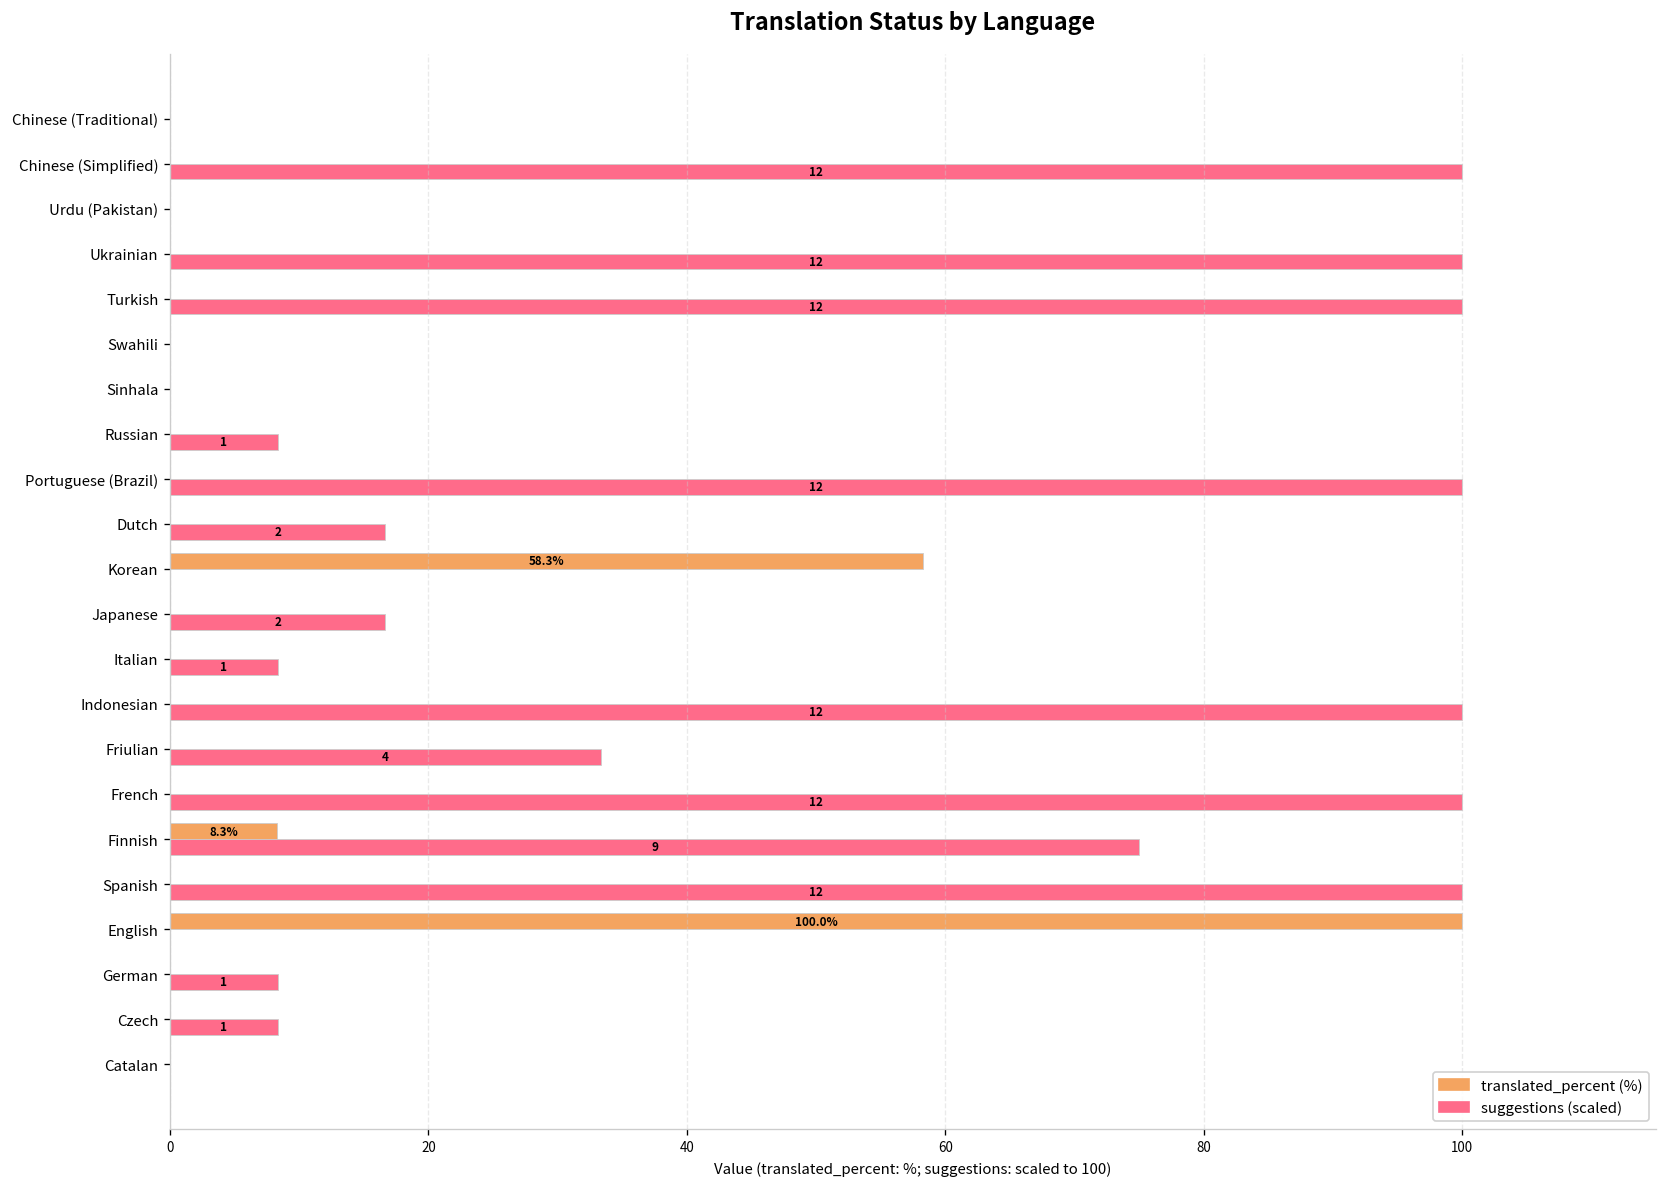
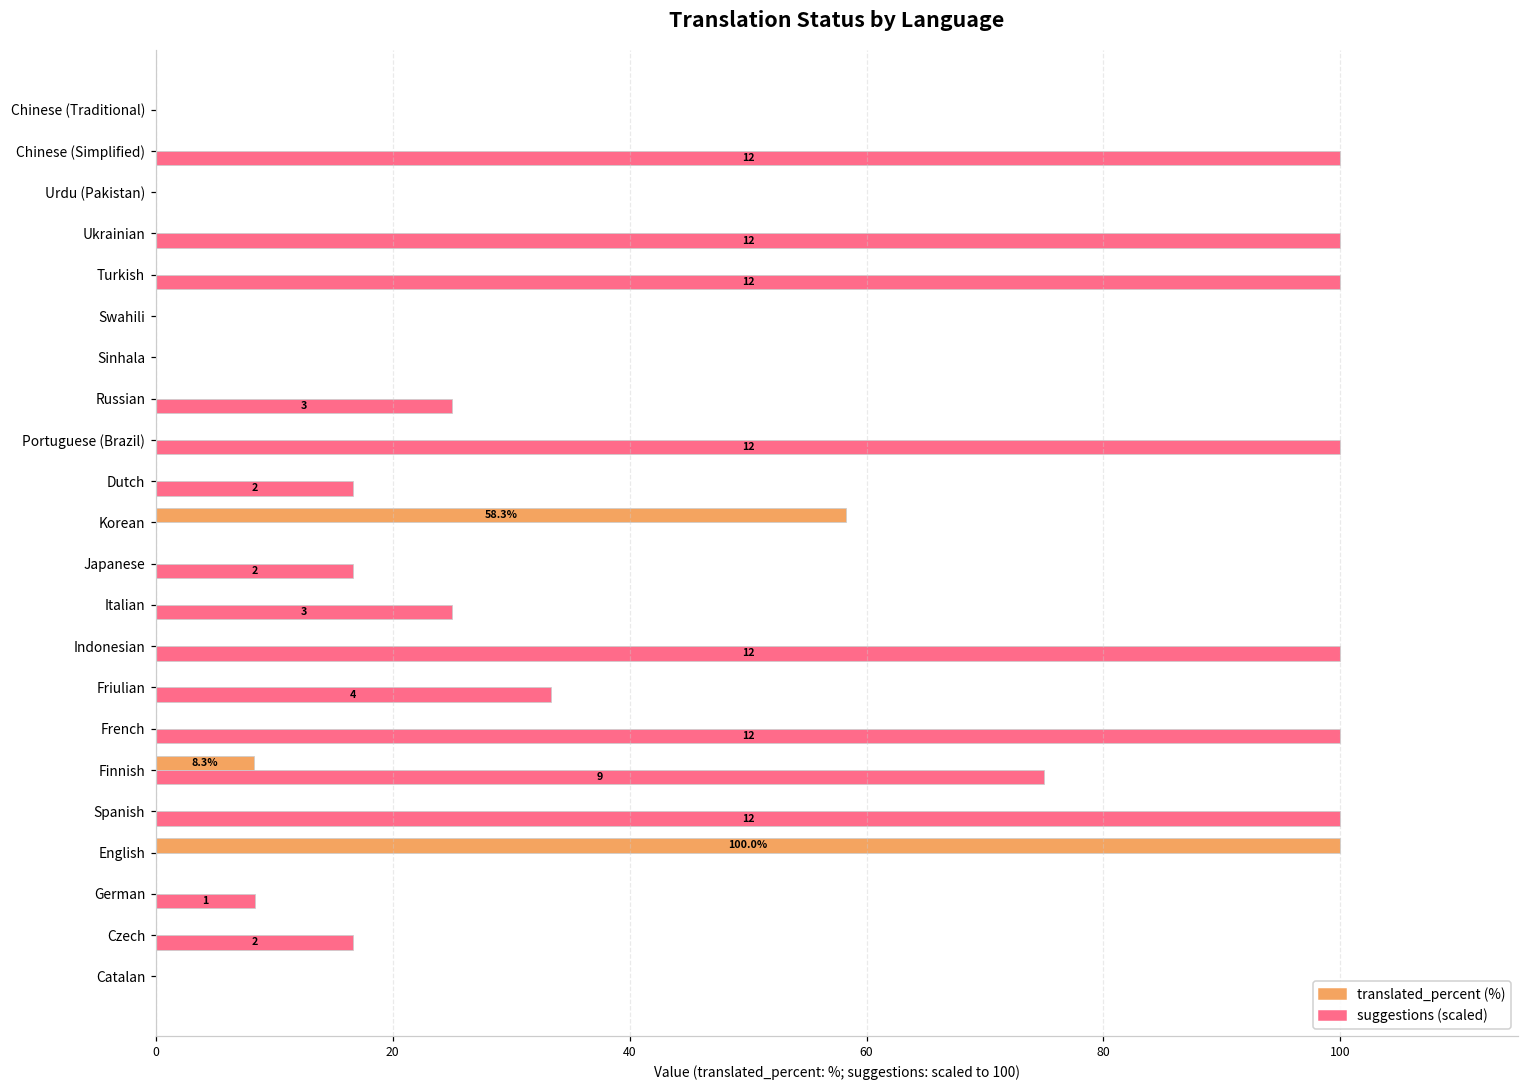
suggestions (scaled), Russian: 1 -> 3
suggestions (scaled), Italian: 1 -> 3
suggestions (scaled), Czech: 1 -> 2
